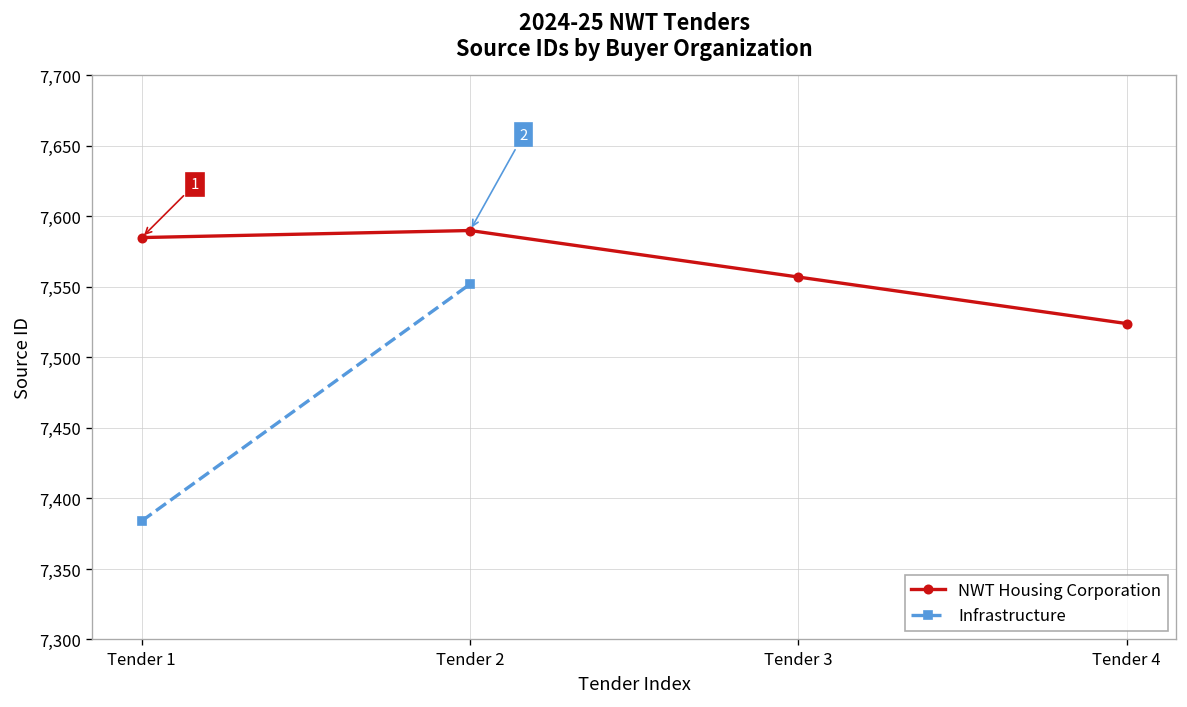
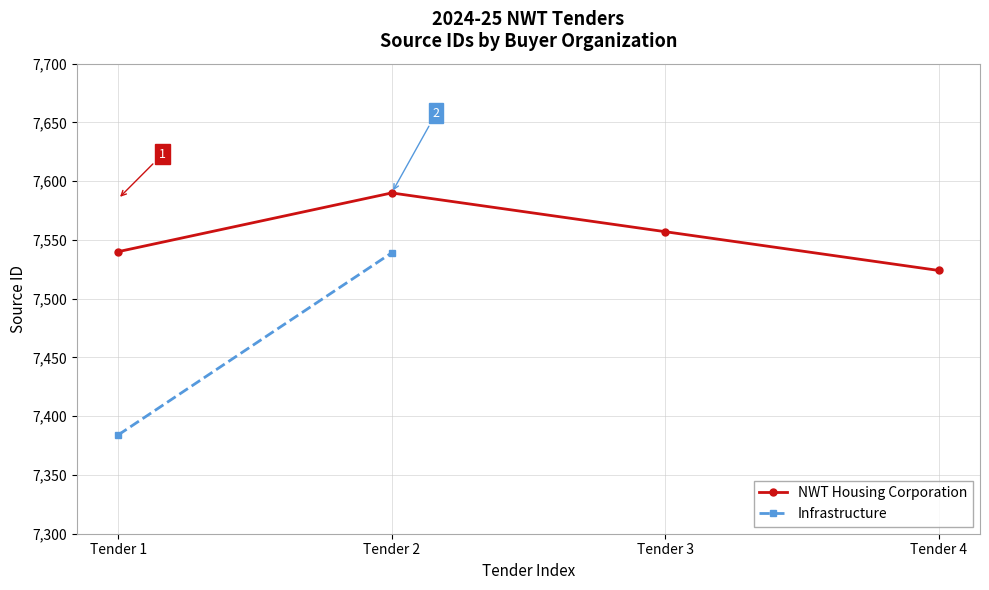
NWT Housing Corporation, Tender 1: 7,585 -> 7,540
Infrastructure, Tender 2: 7,552 -> 7,539
